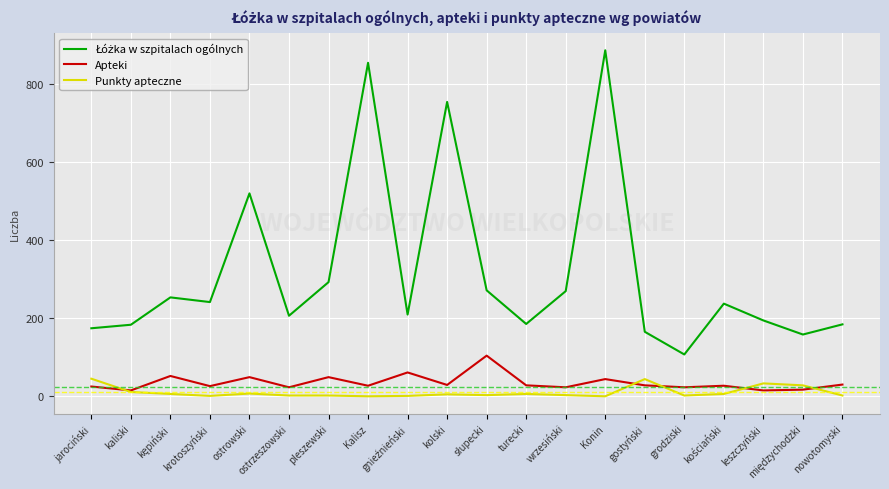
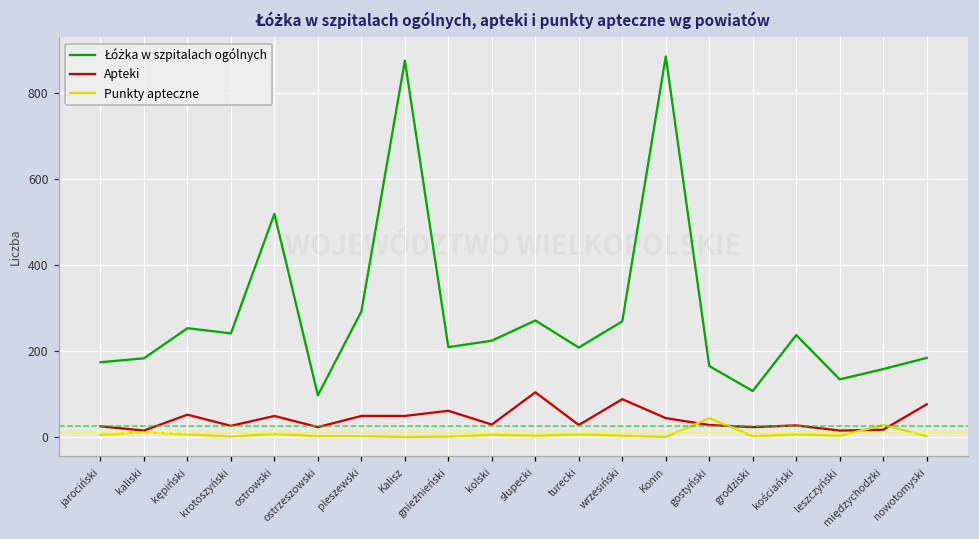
Punkty apteczne, jarociński: 50 -> 10
Łóżka w szpitalach ogólnych, ostrzeszowski: 210 -> 100
Łóżka w szpitalach ogólnych, Kalisz: 850 -> 880
Apteki, Kalisz: 30 -> 50
Łóżka w szpitalach ogólnych, kolski: 750 -> 220
Łóżka w szpitalach ogólnych, turecki: 190 -> 210
Apteki, wrzesiński: 20 -> 90
Łóżka w szpitalach ogólnych, leszczyński: 190 -> 130
Punkty apteczne, leszczyński: 30 -> 0
Apteki, nowotomyski: 30 -> 80
